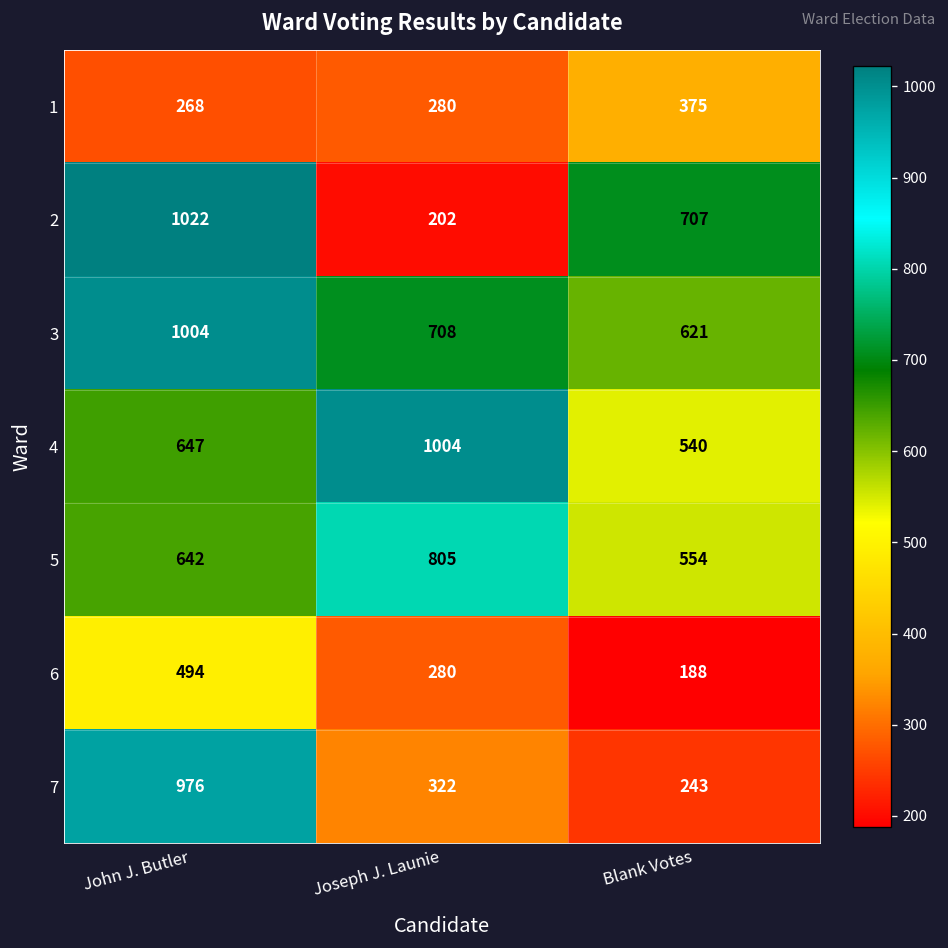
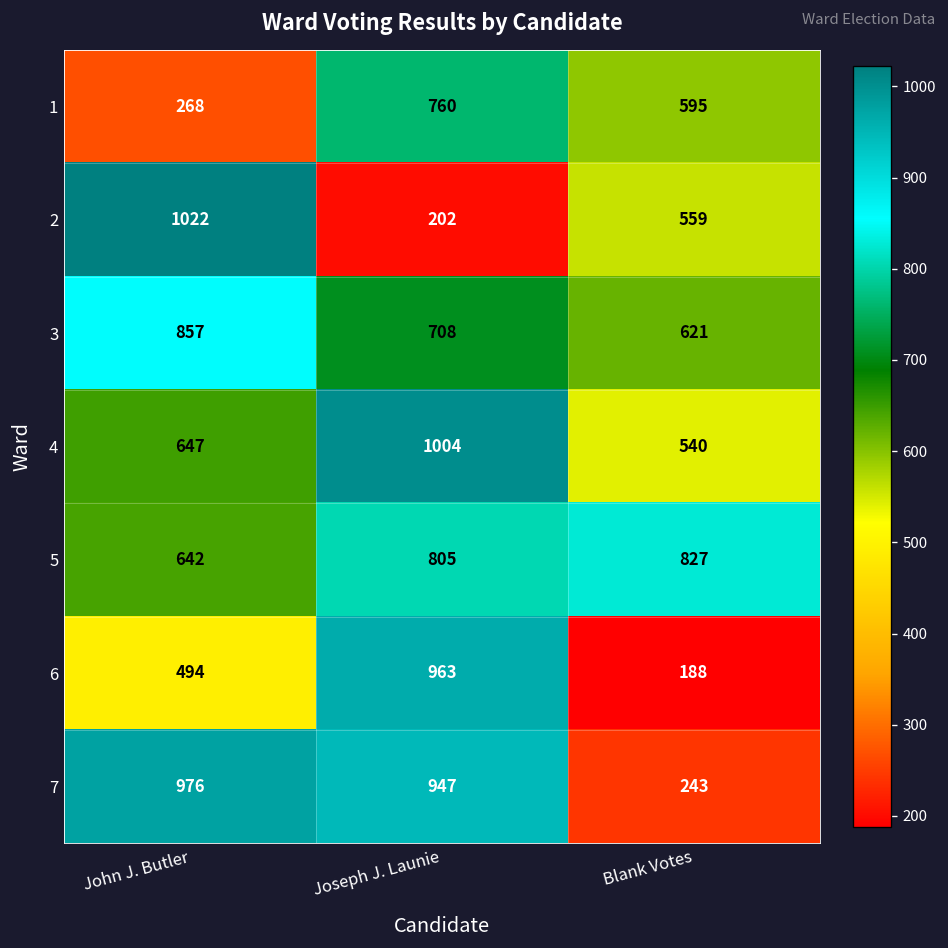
1, Joseph J. Launie: 280 -> 760
1, Blank Votes: 375 -> 595
2, Blank Votes: 707 -> 559
3, John J. Butler: 1004 -> 857
5, Blank Votes: 554 -> 827
6, Joseph J. Launie: 280 -> 963
7, Joseph J. Launie: 322 -> 947
